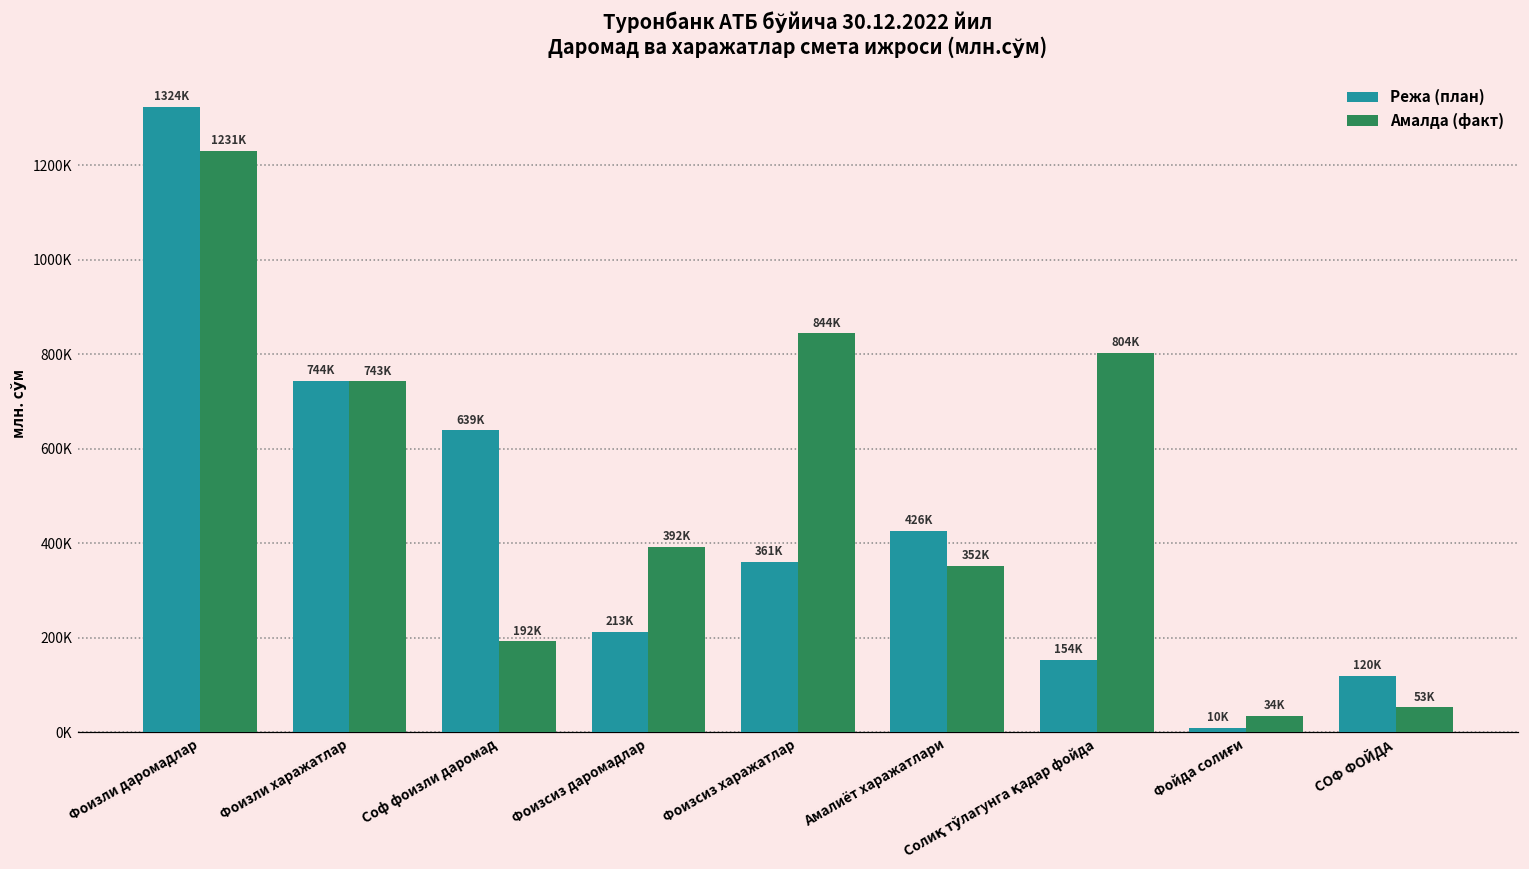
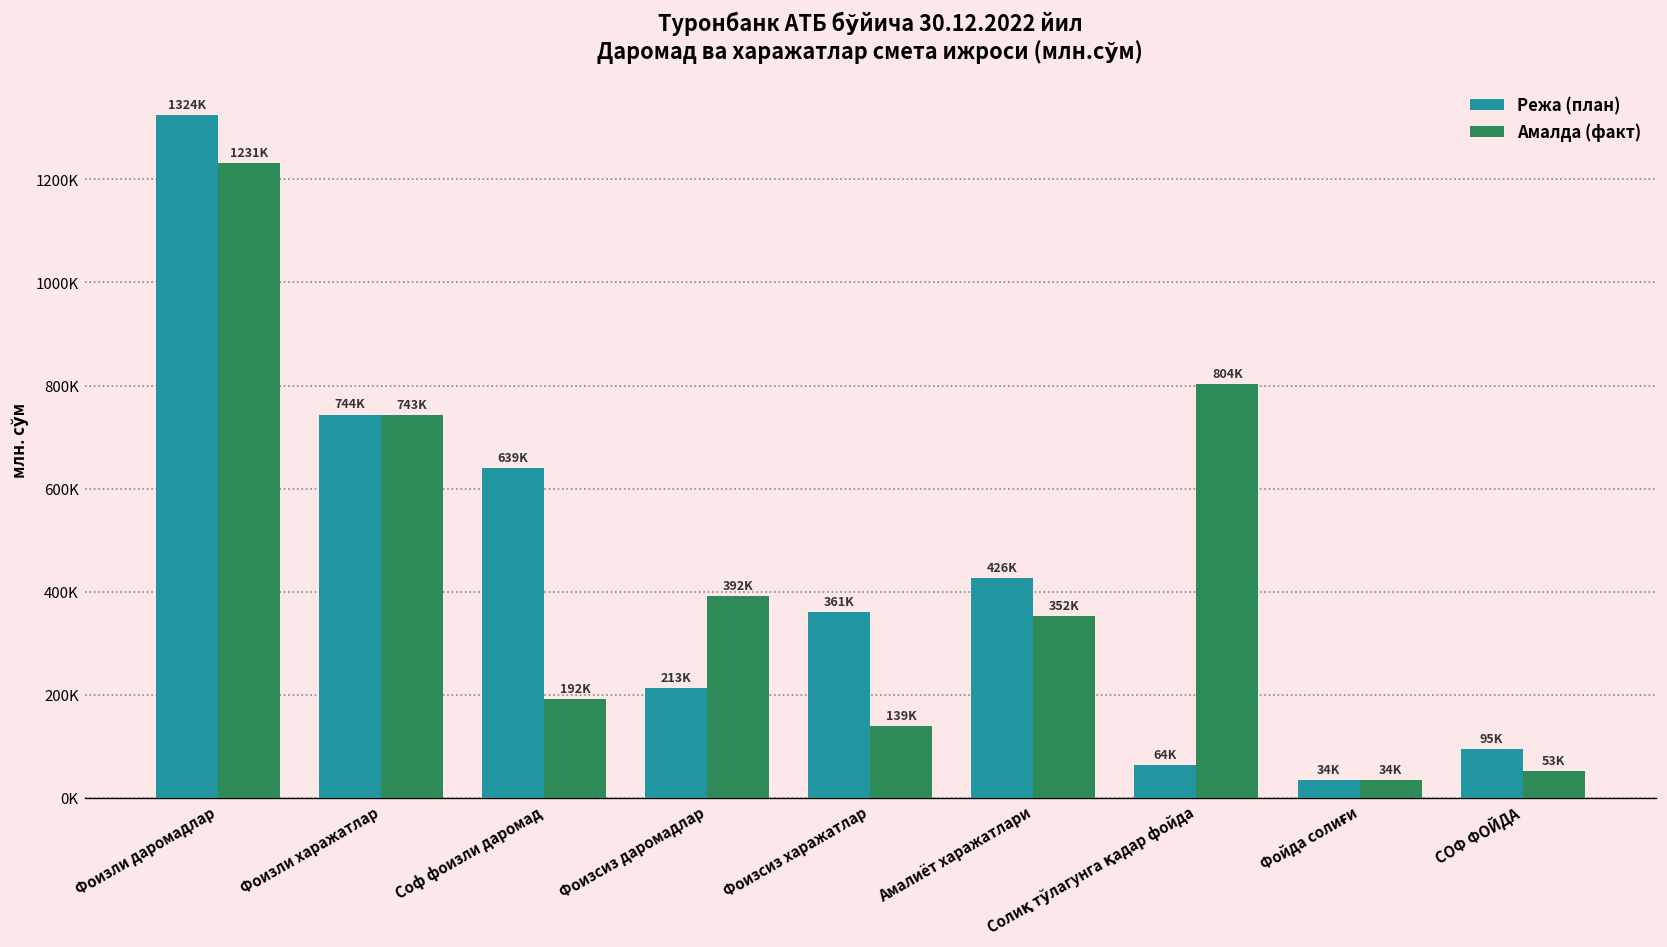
Амалда (факт), Фоизсиз харажатлар: 844K -> 139K
Режа (план), Солиқ тўлагунга қадар фойда: 154K -> 64K
Режа (план), Фойда солиғи: 10K -> 34K
Режа (план), СОФ ФОЙДА: 120K -> 95K
